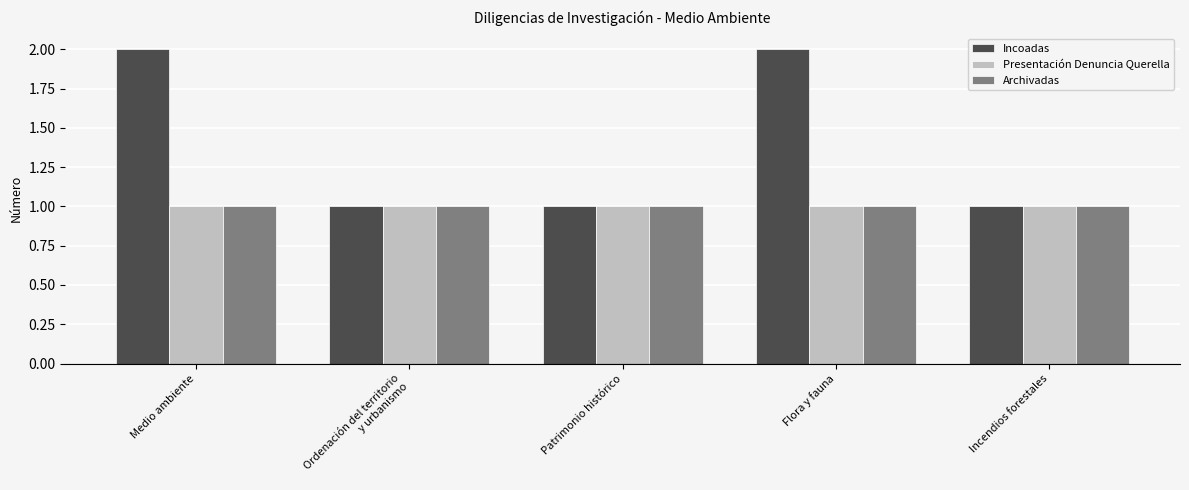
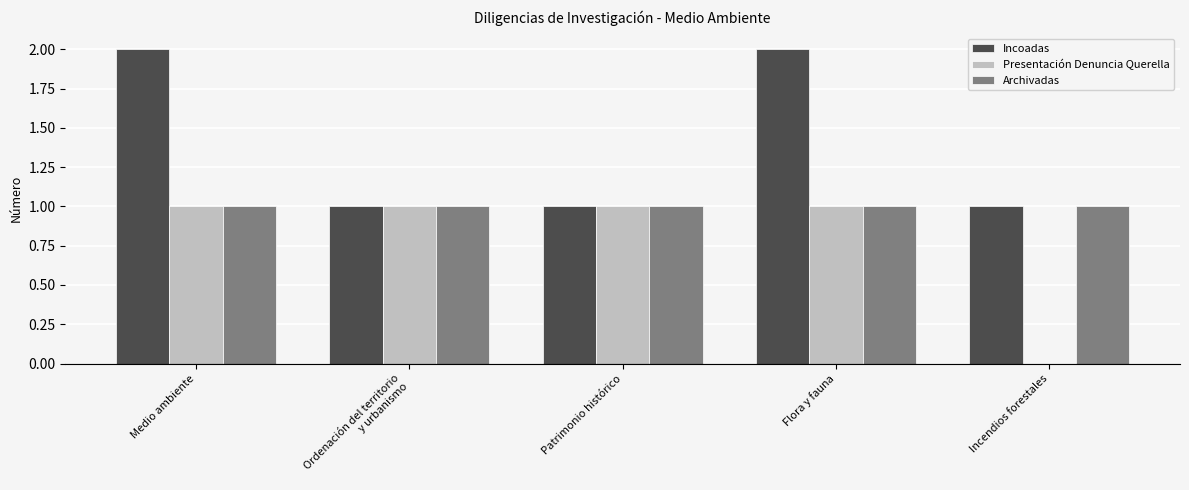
Presentación Denuncia Querella, Incendios forestales: 1 -> 0
